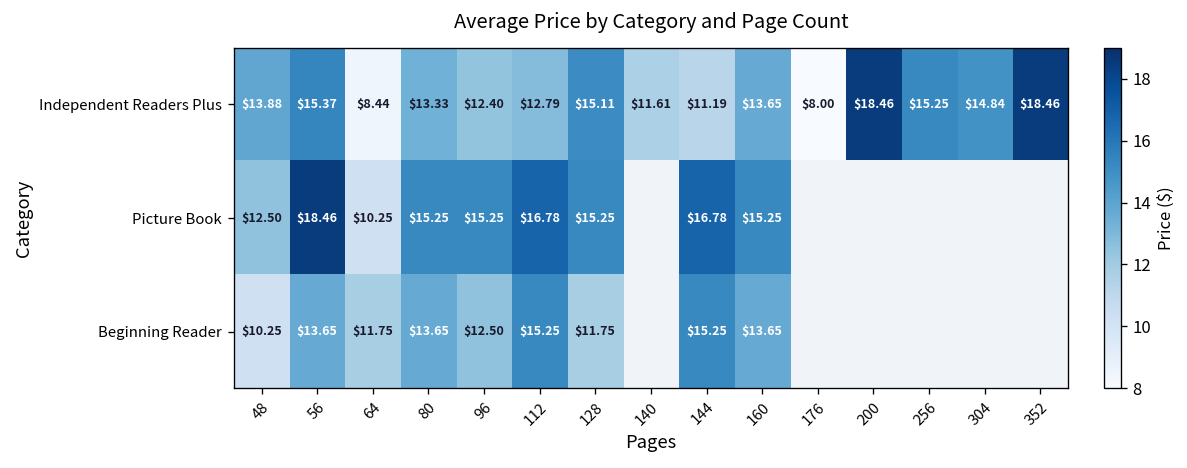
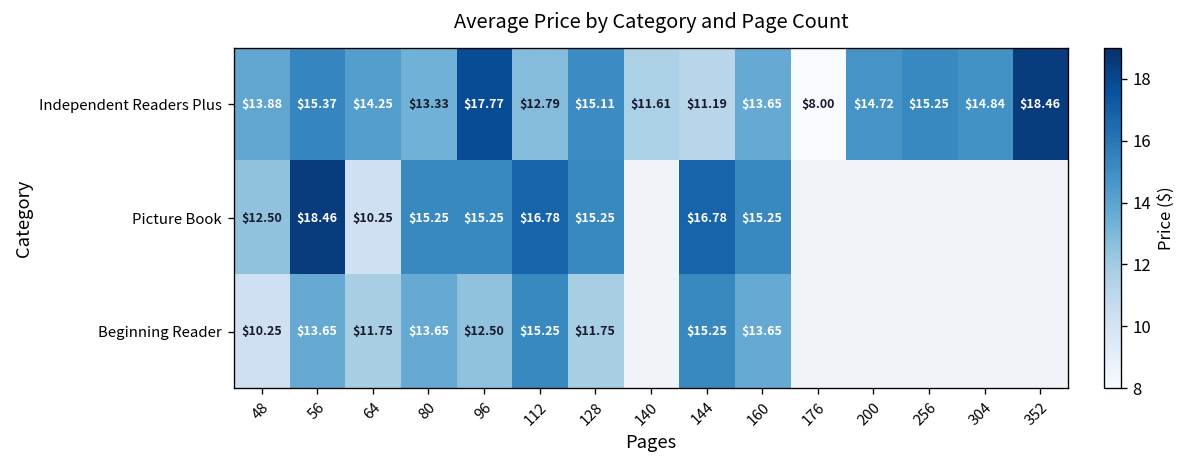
Independent Readers Plus, 64: $8.44 -> $14.25
Independent Readers Plus, 96: $12.40 -> $17.77
Independent Readers Plus, 200: $18.46 -> $14.72
